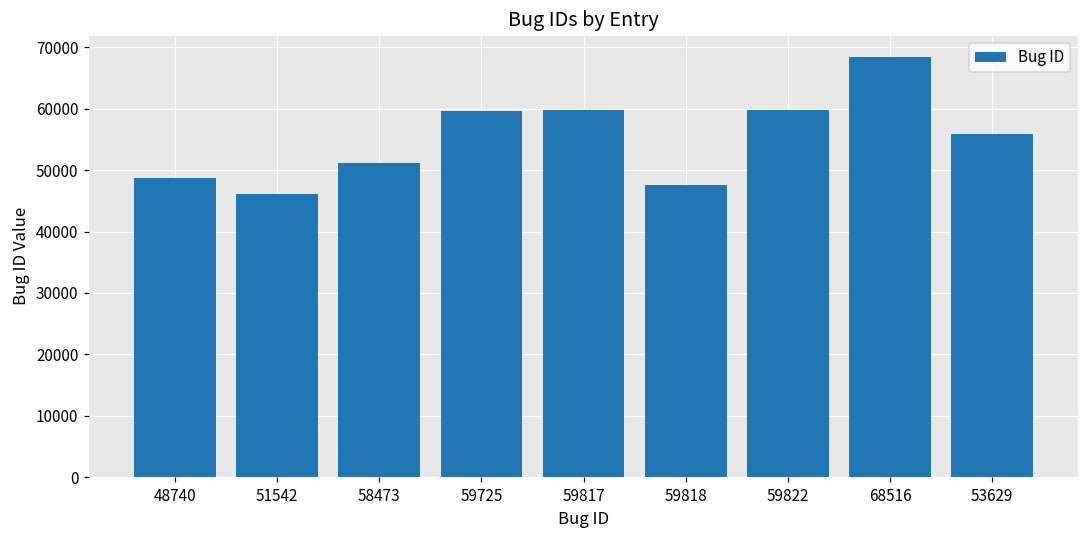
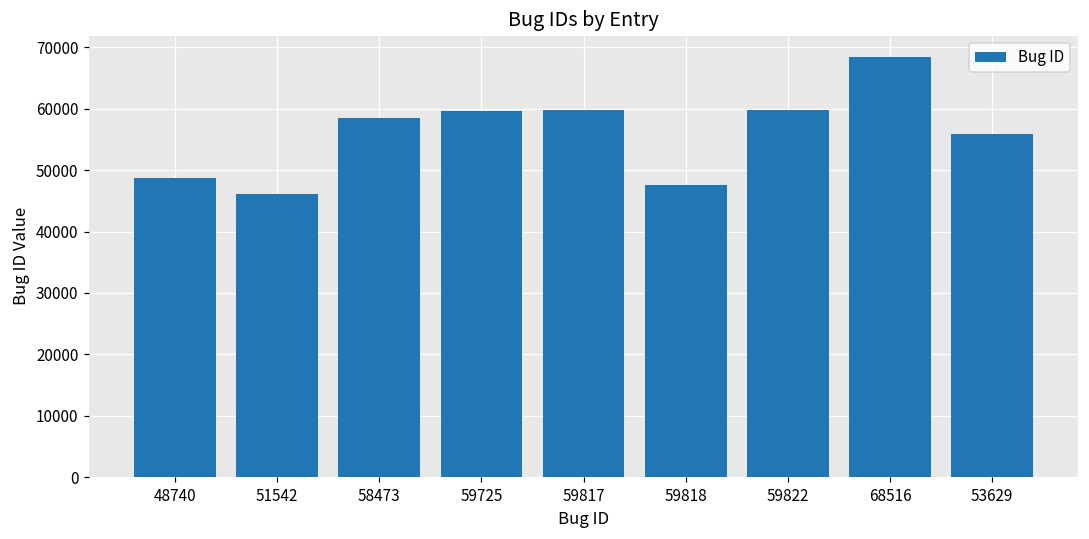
58473: 51000 -> 58000
